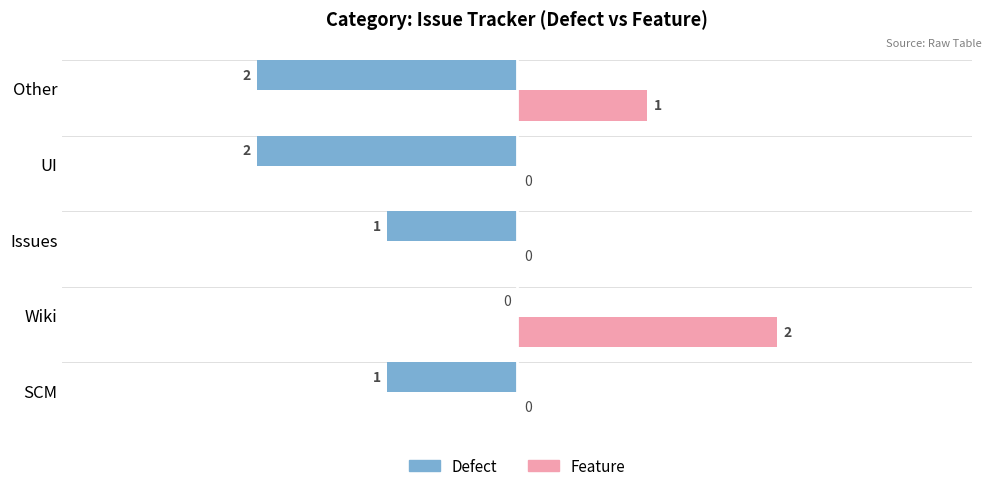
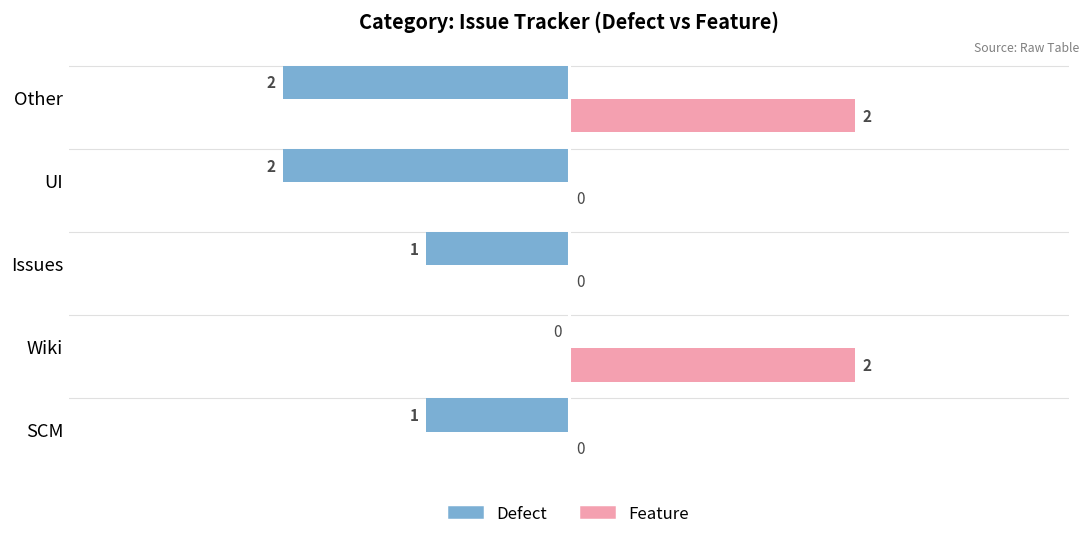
Feature, Other: 1 -> 2
